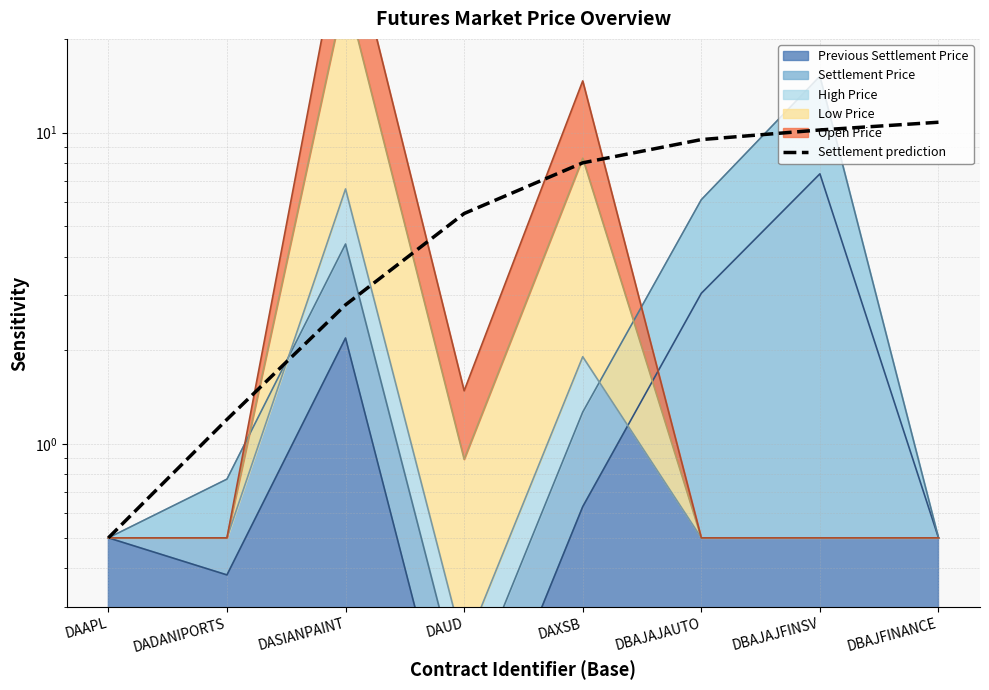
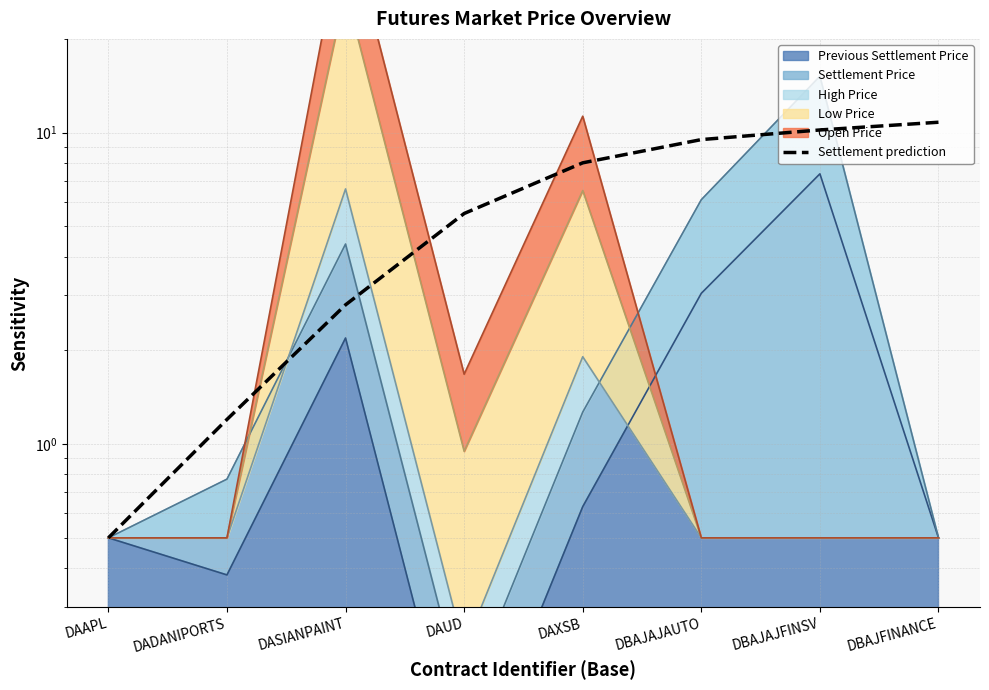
Low Price, DAUD: 0.67 -> 0.73
Open Price, DAUD: 0.59 -> 0.73
Low Price, DAXSB: 6.4 -> 4.6
Open Price, DAXSB: 6.4 -> 4.8
